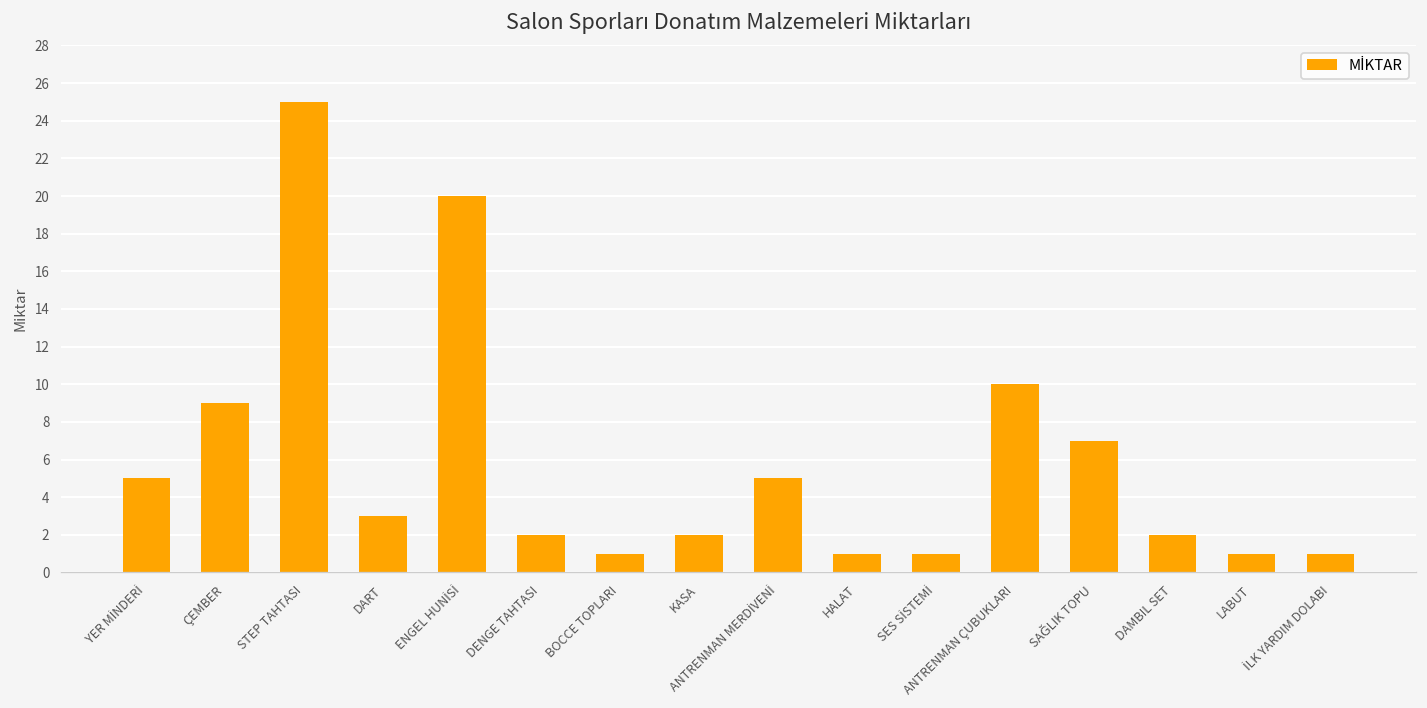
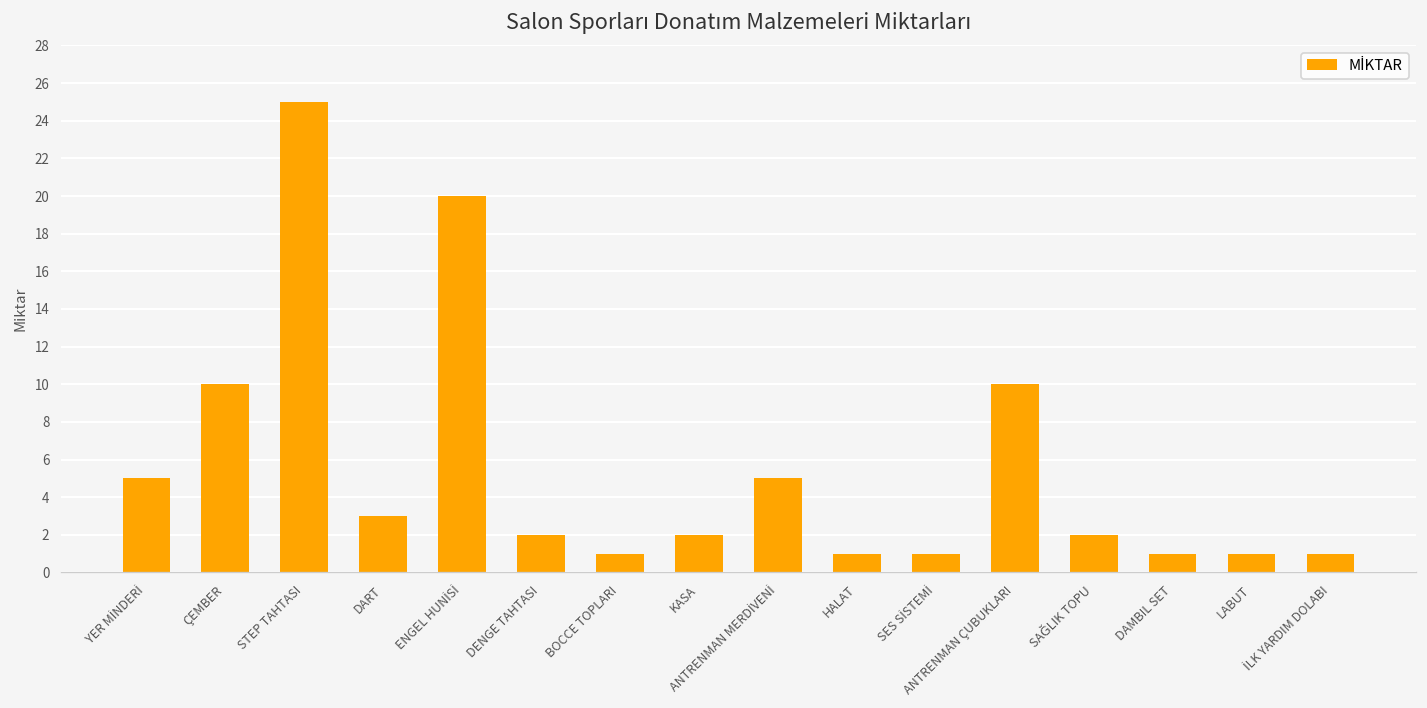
ÇEMBER: 9 -> 10
SAĞLIK TOPU: 7 -> 2
DAMBIL SET: 2 -> 1
